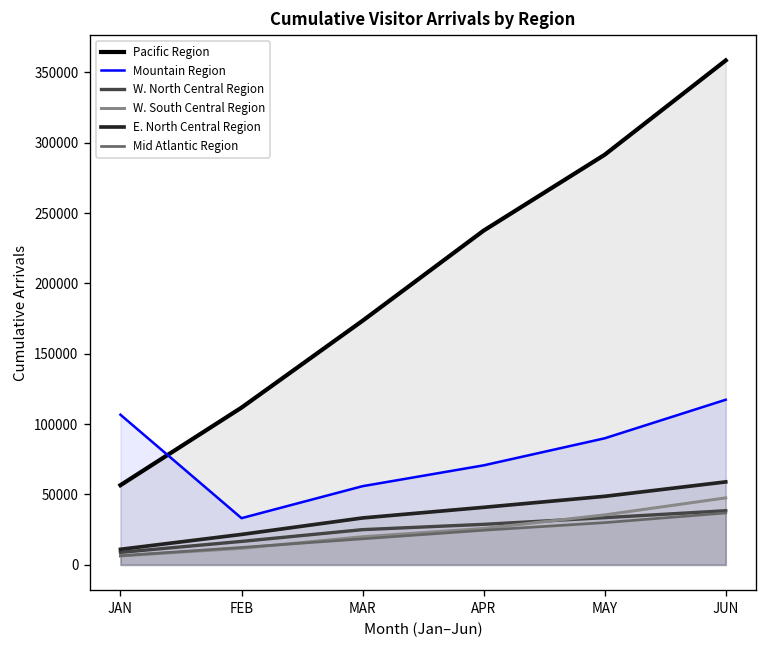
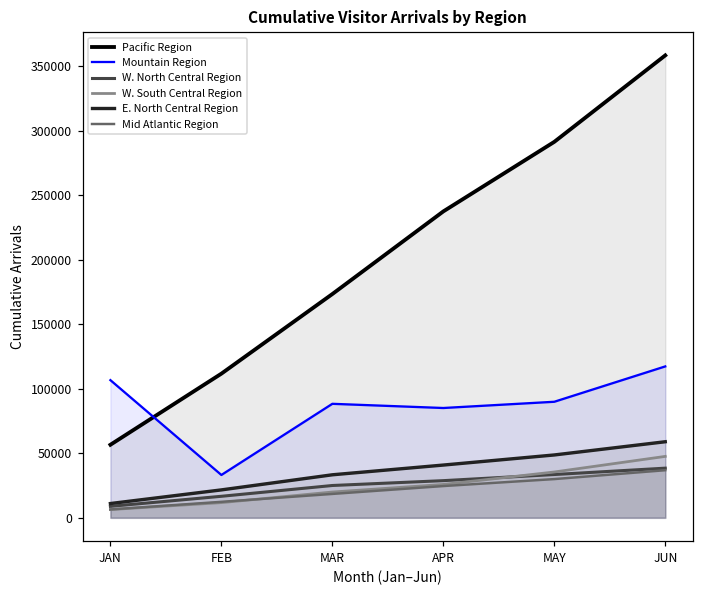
Mountain Region, MAR: 56000 -> 88000
Mountain Region, APR: 71000 -> 85000
